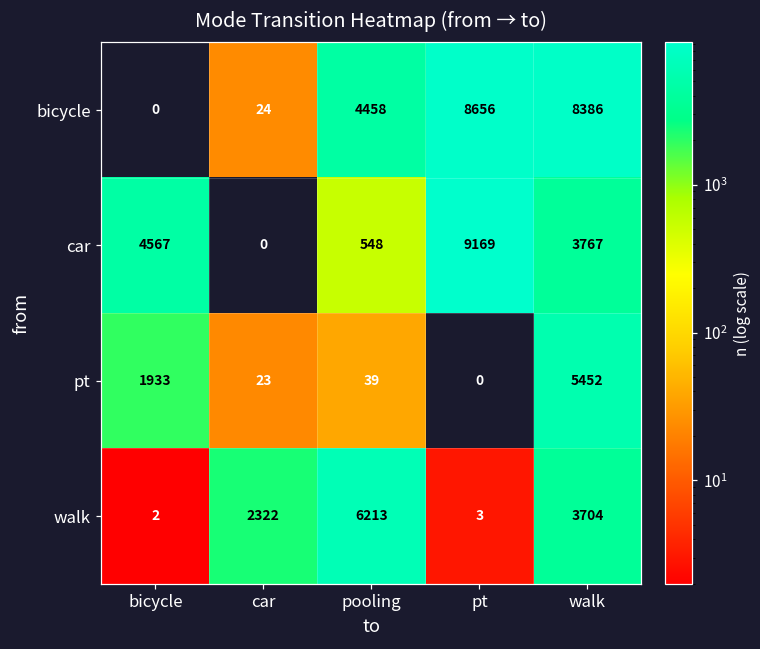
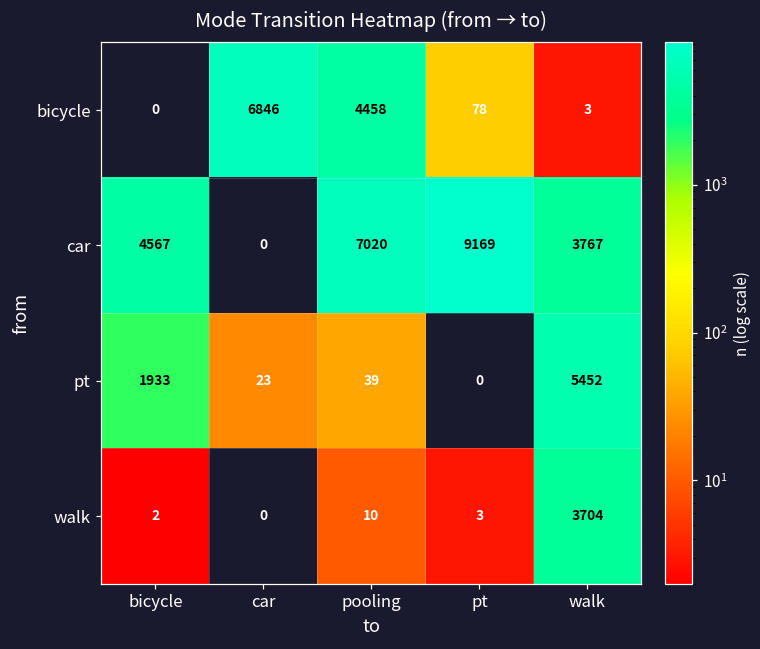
bicycle, car: 24 -> 6846
bicycle, pt: 8656 -> 78
bicycle, walk: 8386 -> 3
car, pooling: 548 -> 7020
walk, car: 2322 -> 0
walk, pooling: 6213 -> 10
